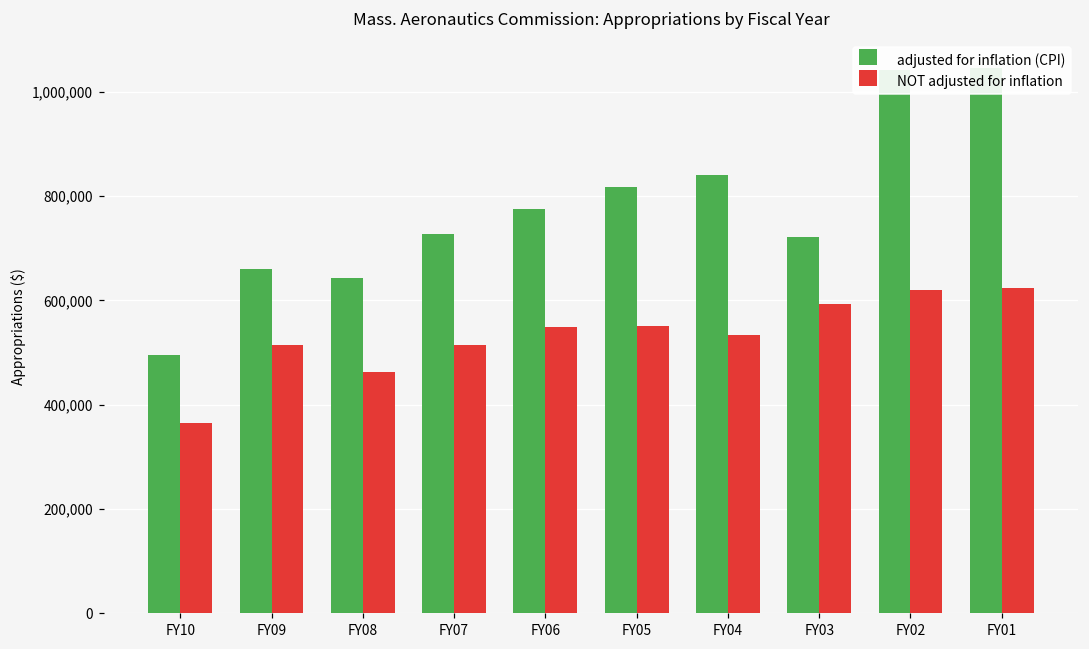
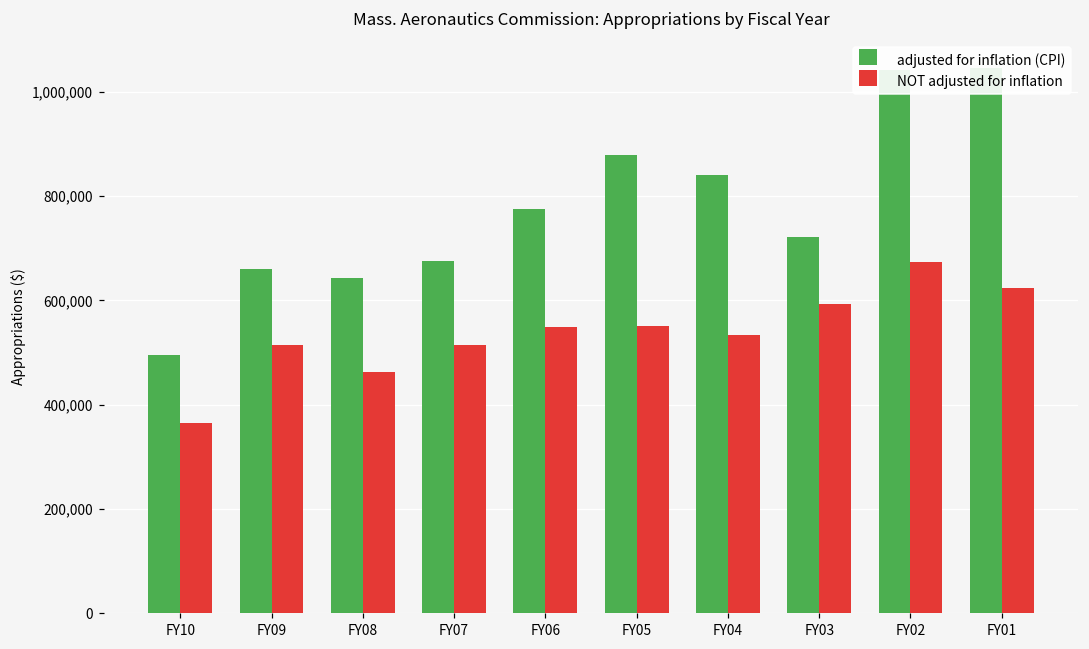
adjusted for inflation (CPI), FY07: 730,000 -> 680,000
adjusted for inflation (CPI), FY05: 820,000 -> 880,000
NOT adjusted for inflation, FY02: 620,000 -> 670,000
